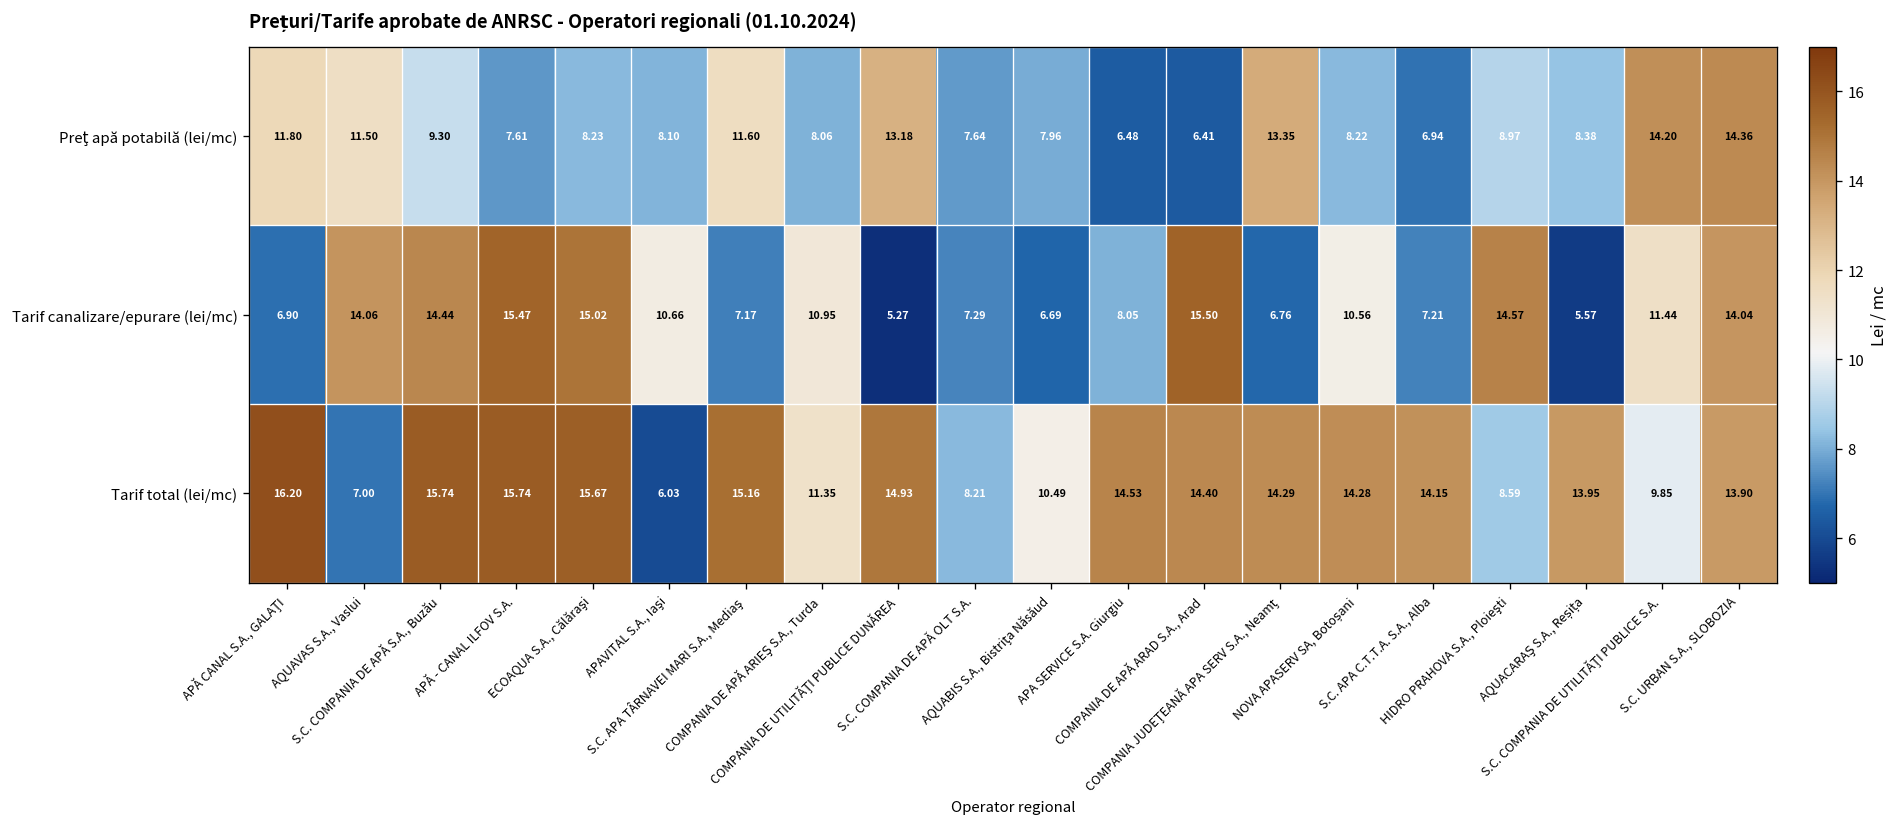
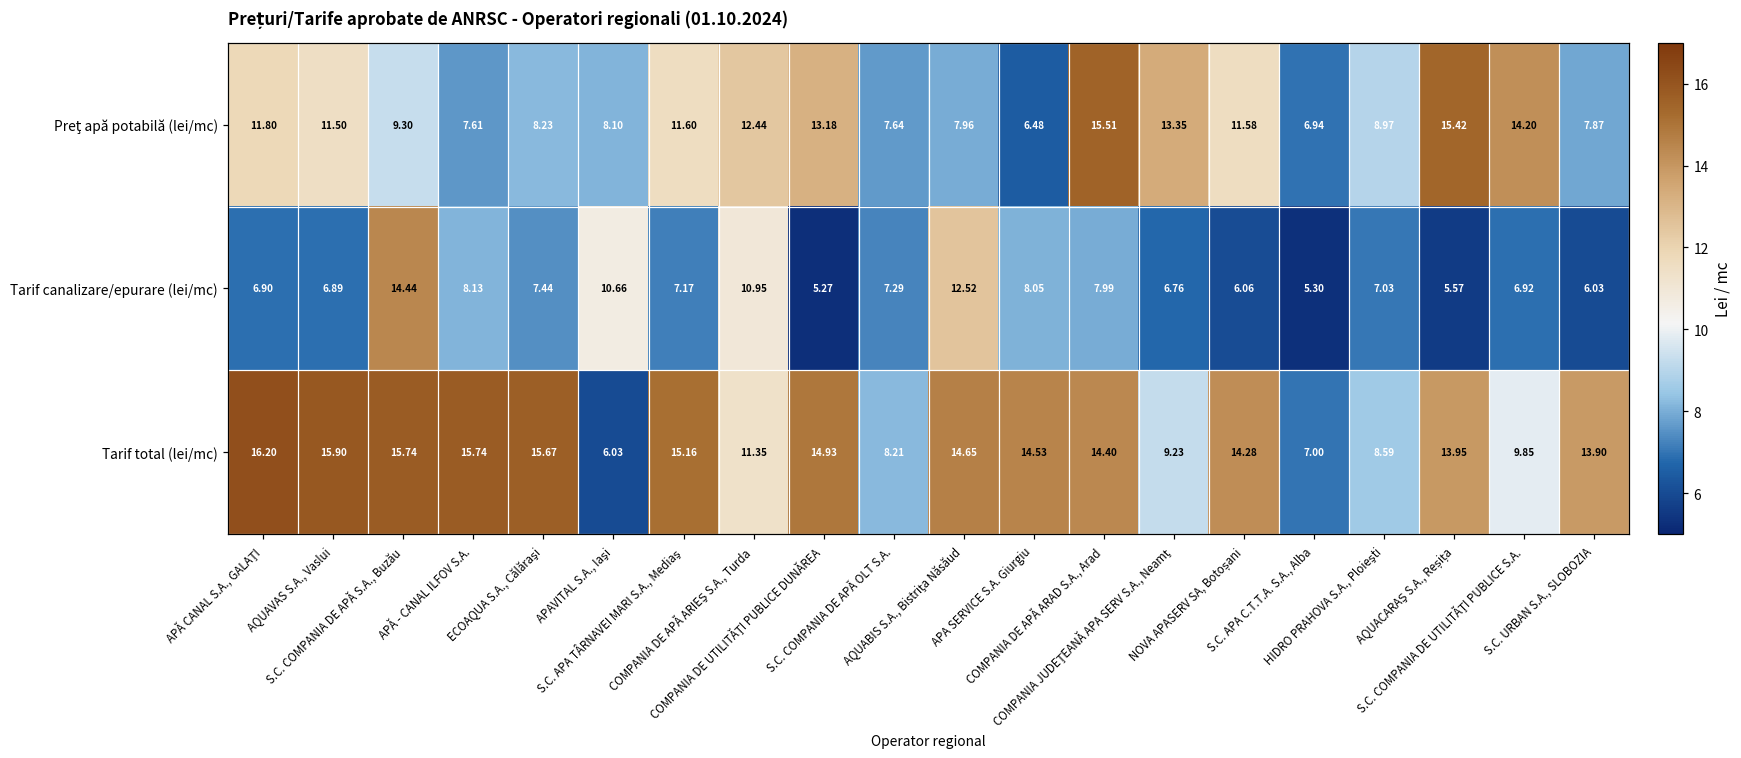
Preţ apă potabilă (lei/mc), COMPANIA DE APĂ ARIEŞ S.A., Turda: 8.06 -> 12.44
Preţ apă potabilă (lei/mc), COMPANIA DE APĂ ARAD S.A., Arad: 6.41 -> 15.51
Preţ apă potabilă (lei/mc), NOVA APASERV SA, Botoșani: 8.22 -> 11.58
Preţ apă potabilă (lei/mc), AQUACARAŞ S.A., Reșița: 8.38 -> 15.42
Preţ apă potabilă (lei/mc), S.C. URBAN S.A., SLOBOZIA: 14.36 -> 7.87
Tarif canalizare/epurare (lei/mc), AQUAVAS S.A., Vaslui: 14.06 -> 6.89
Tarif canalizare/epurare (lei/mc), APĂ - CANAL ILFOV S.A.: 15.47 -> 8.13
Tarif canalizare/epurare (lei/mc), ECOAQUA S.A., Călăraşi: 15.02 -> 7.44
Tarif canalizare/epurare (lei/mc), AQUABIS S.A., Bistriţa Năsăud: 6.69 -> 12.52
Tarif canalizare/epurare (lei/mc), COMPANIA DE APĂ ARAD S.A., Arad: 15.50 -> 7.99
Tarif canalizare/epurare (lei/mc), NOVA APASERV SA, Botoșani: 10.56 -> 6.06
Tarif canalizare/epurare (lei/mc), S.C. APA C.T.T.A. S.A., Alba: 7.21 -> 5.30
Tarif canalizare/epurare (lei/mc), HIDRO PRAHOVA S.A., Ploieşti: 14.57 -> 7.03
Tarif canalizare/epurare (lei/mc), S.C. COMPANIA DE UTILITĂŢI PUBLICE S.A.: 11.44 -> 6.92
Tarif canalizare/epurare (lei/mc), S.C. URBAN S.A., SLOBOZIA: 14.04 -> 6.03
Tarif total (lei/mc), AQUAVAS S.A., Vaslui: 7.00 -> 15.90
Tarif total (lei/mc), AQUABIS S.A., Bistriţa Năsăud: 10.49 -> 14.65
Tarif total (lei/mc), COMPANIA JUDEŢEANĂ APA SERV S.A., Neamţ: 14.29 -> 9.23
Tarif total (lei/mc), S.C. APA C.T.T.A. S.A., Alba: 14.15 -> 7.00
